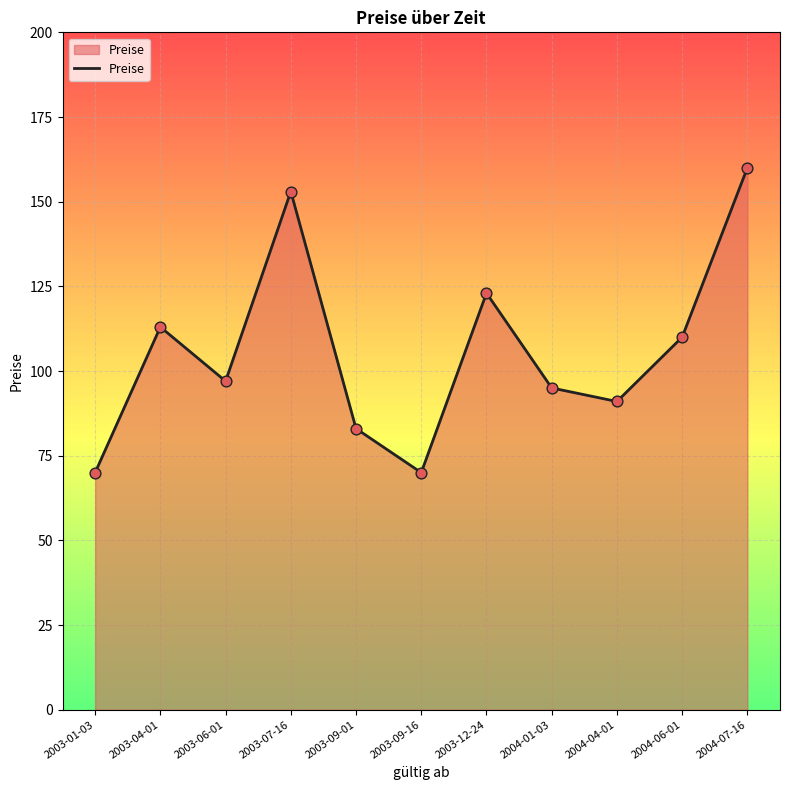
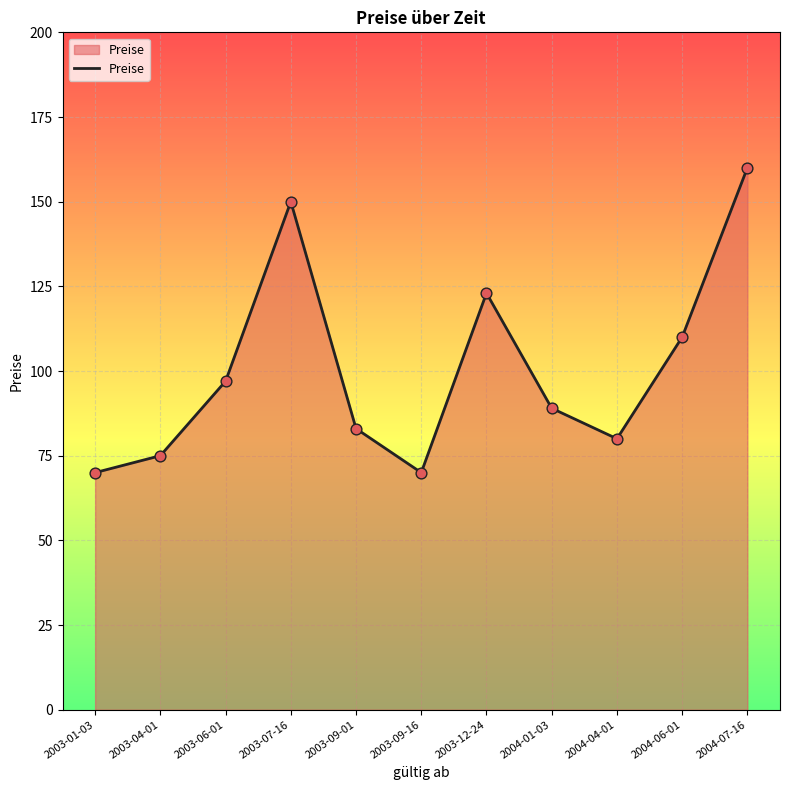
2003-04-01: 113 -> 75
2003-07-16: 153 -> 150
2004-01-03: 95 -> 89
2004-04-01: 91 -> 80
